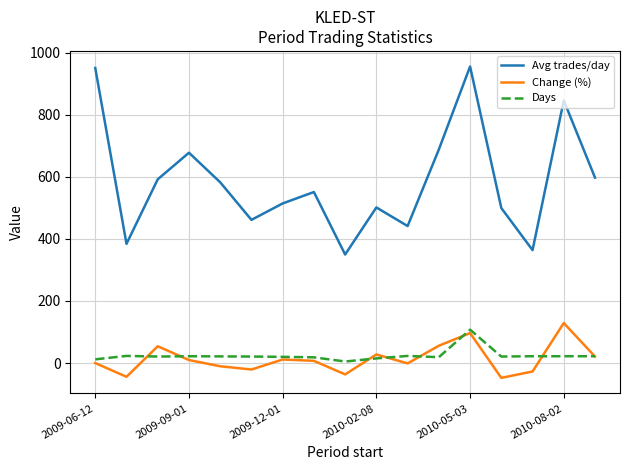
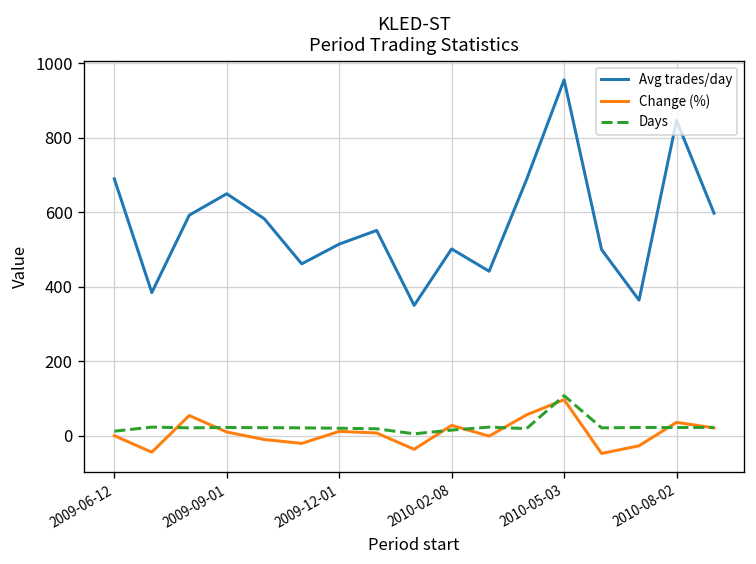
Avg trades/day, 2009-06-12: 950 -> 690
Avg trades/day, 2009-09-01: 680 -> 650
Change (%), 2010-08-02: 130 -> 40
